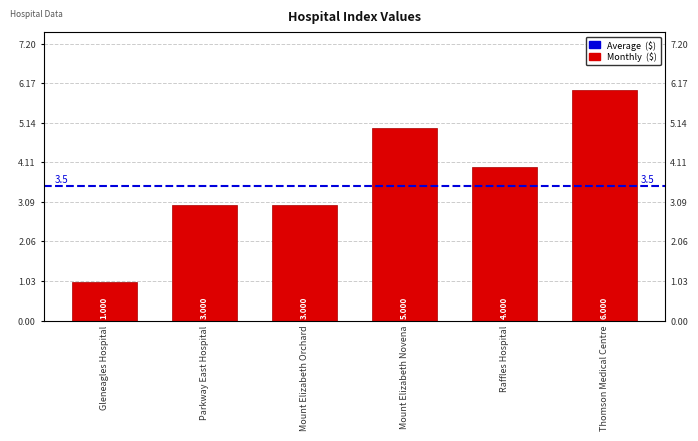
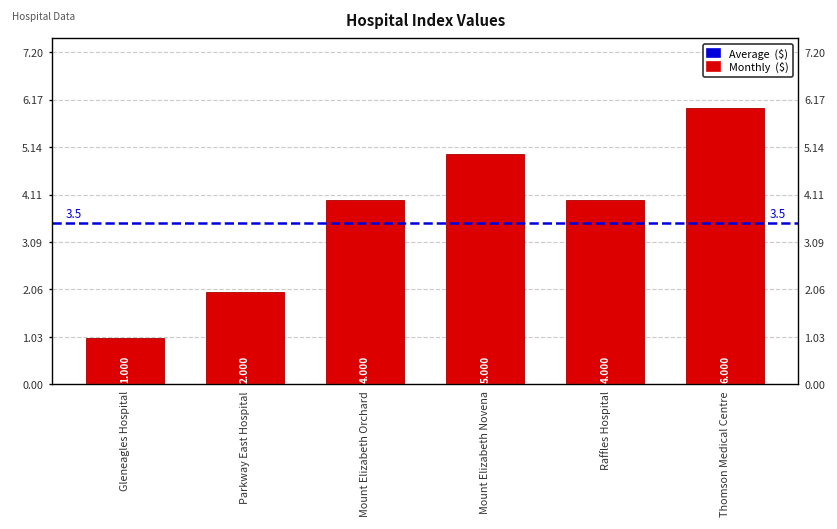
Parkway East Hospital: 3.000 -> 2.000
Mount Elizabeth Orchard: 3.000 -> 4.000
